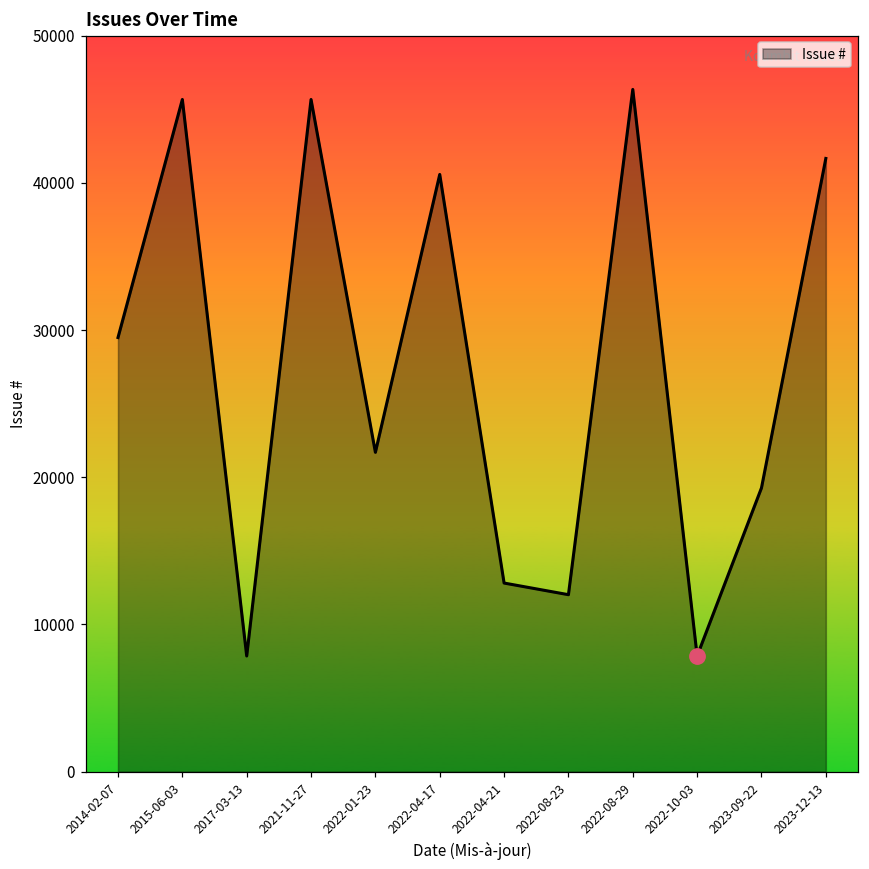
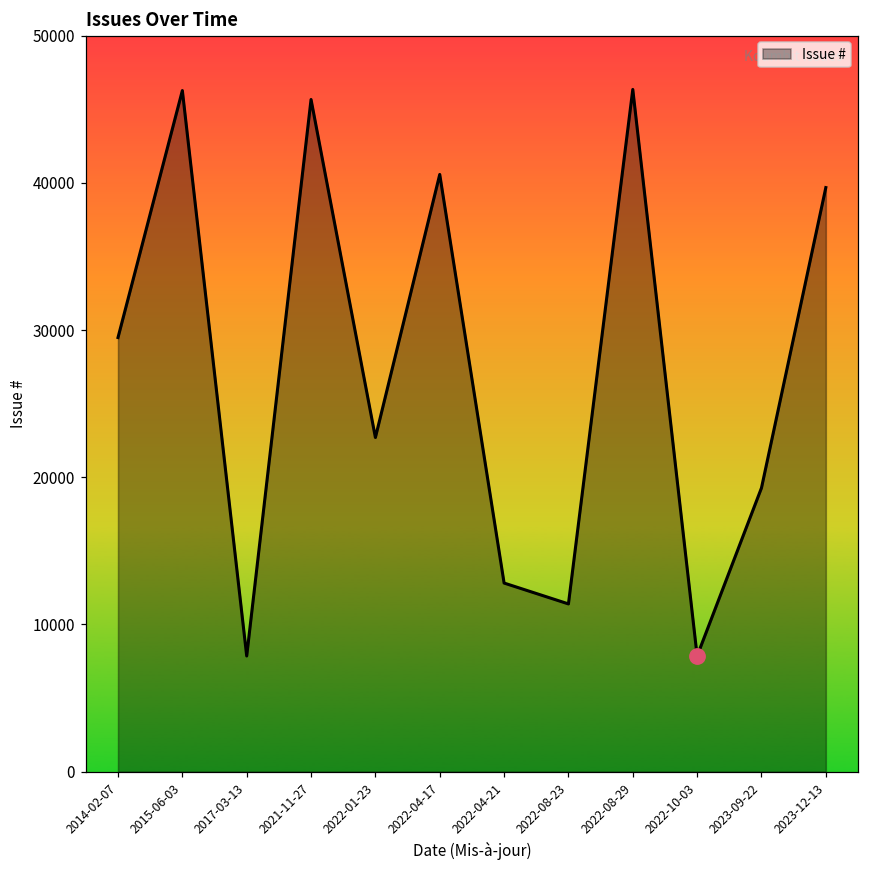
Issue #, 2015-06-03: 45700 -> 46300
Issue #, 2022-01-23: 21700 -> 22700
Issue #, 2022-08-23: 12000 -> 11400
Issue #, 2023-12-13: 41700 -> 39700
